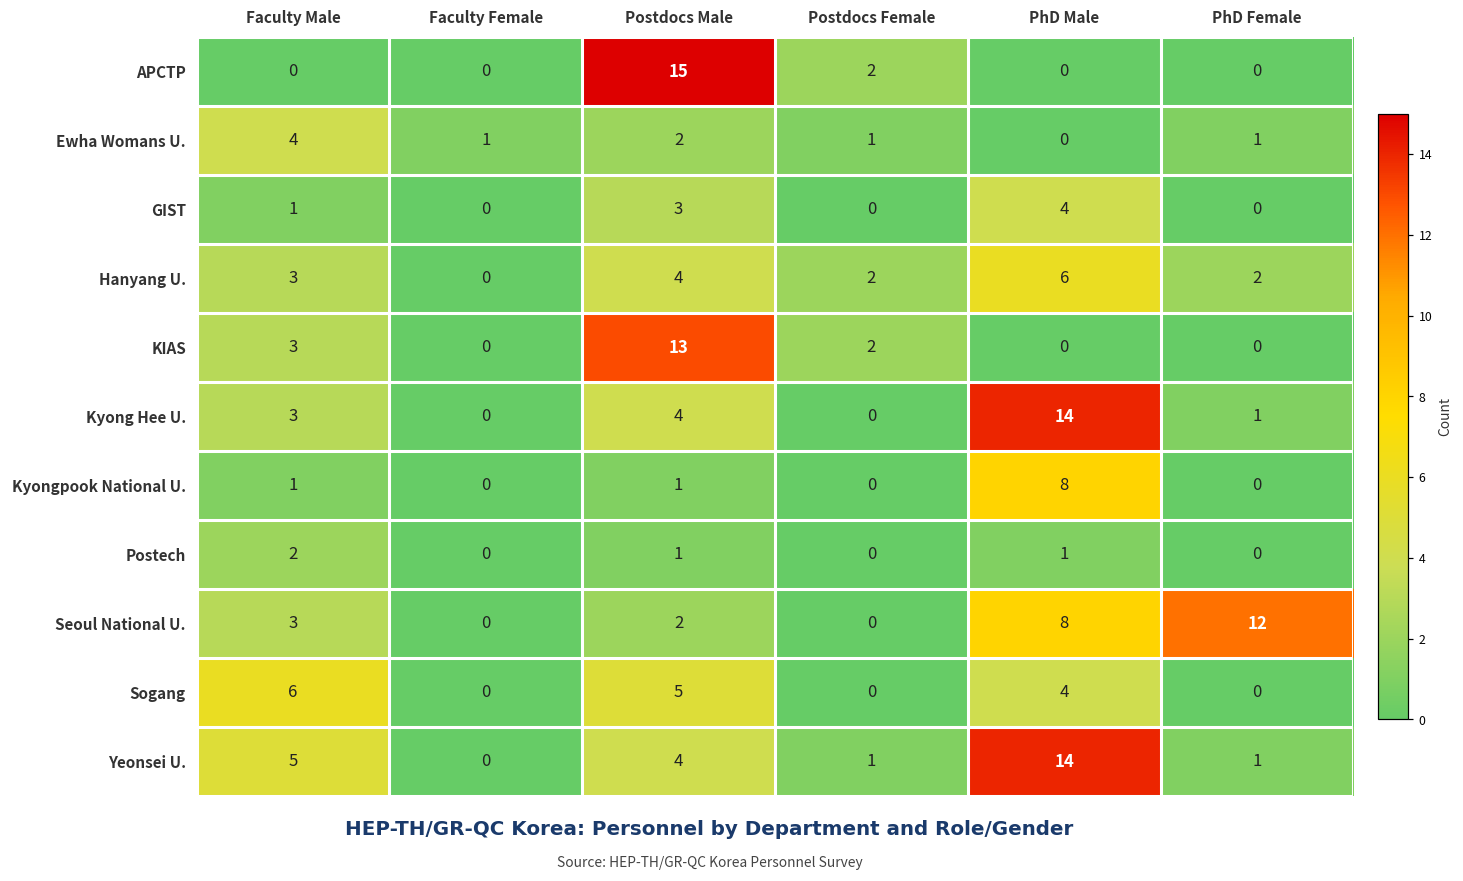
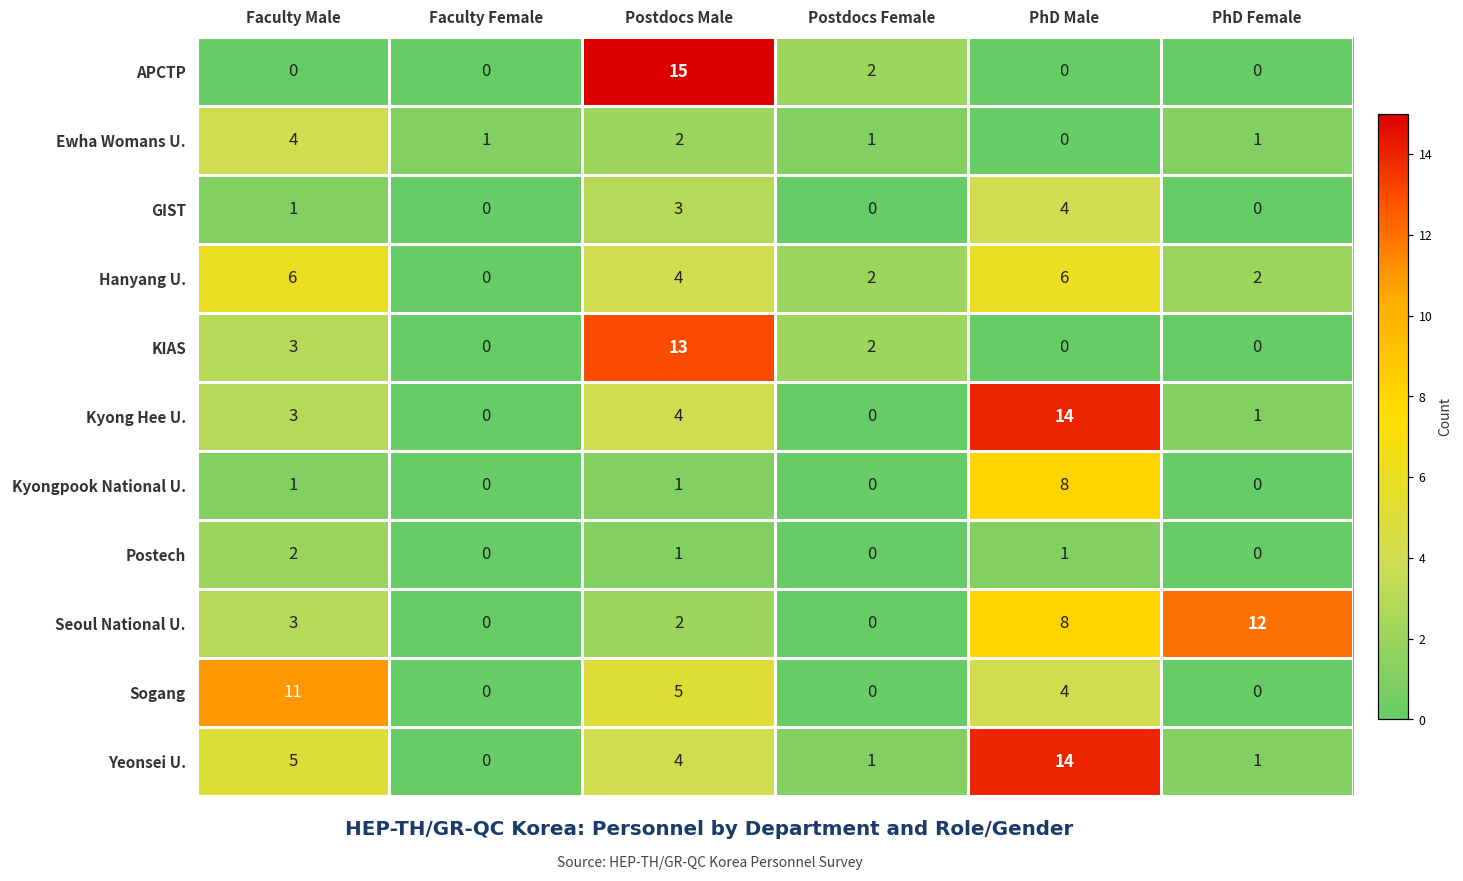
Hanyang U., Faculty Male: 3 -> 6
Sogang, Faculty Male: 6 -> 11
